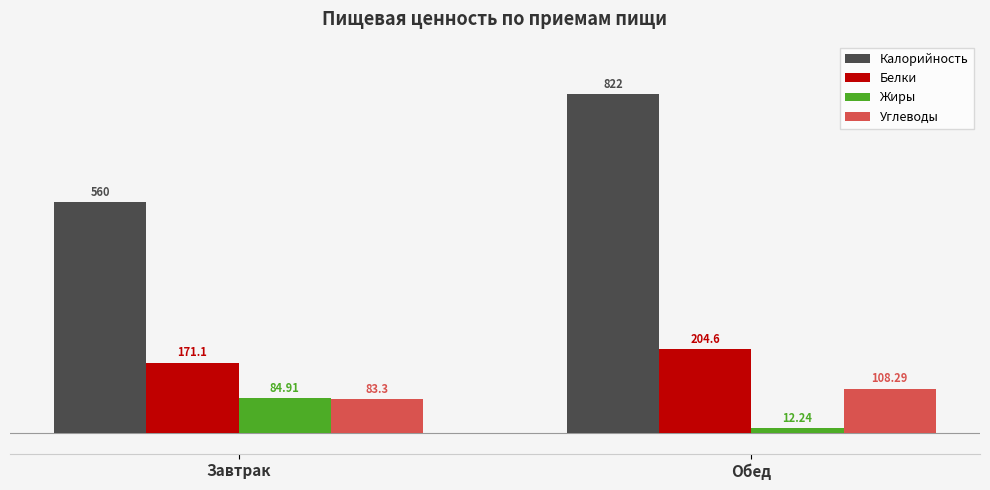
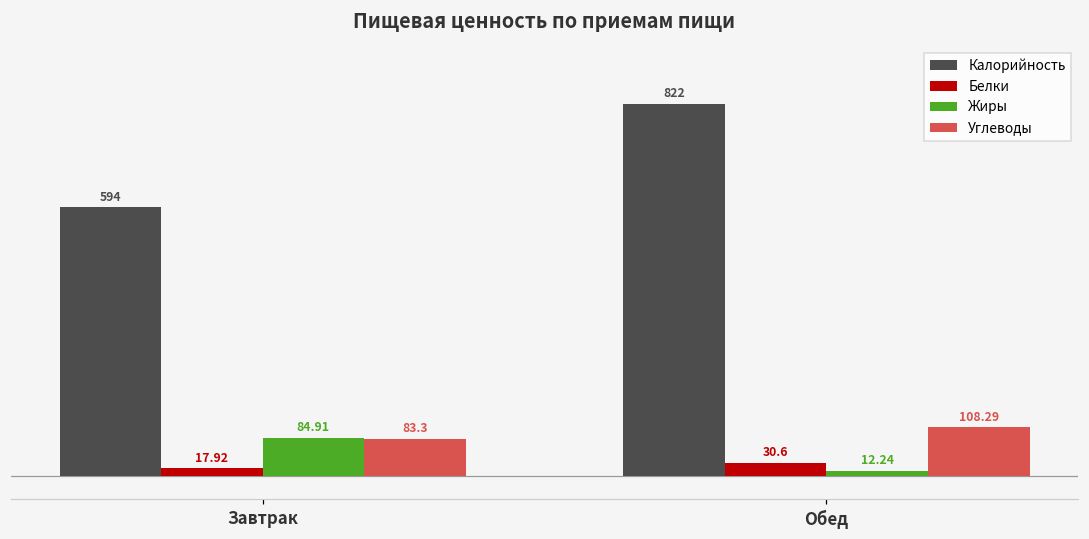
Калорийность, Завтрак: 560 -> 594
Белки, Завтрак: 171.1 -> 17.92
Белки, Обед: 204.6 -> 30.6
